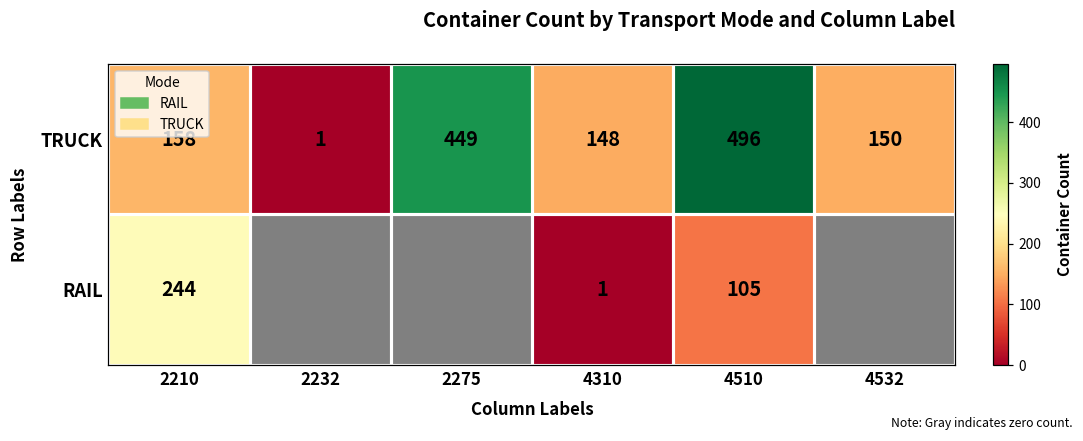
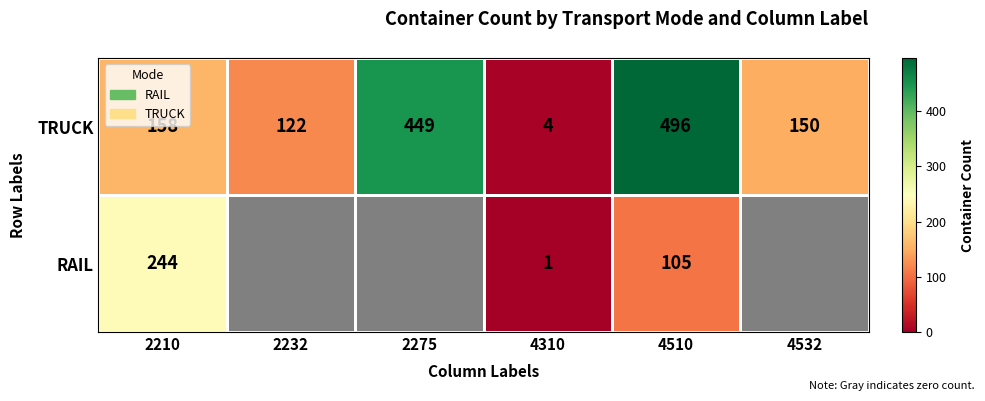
TRUCK, 2232: 1 -> 122
TRUCK, 4310: 148 -> 4
